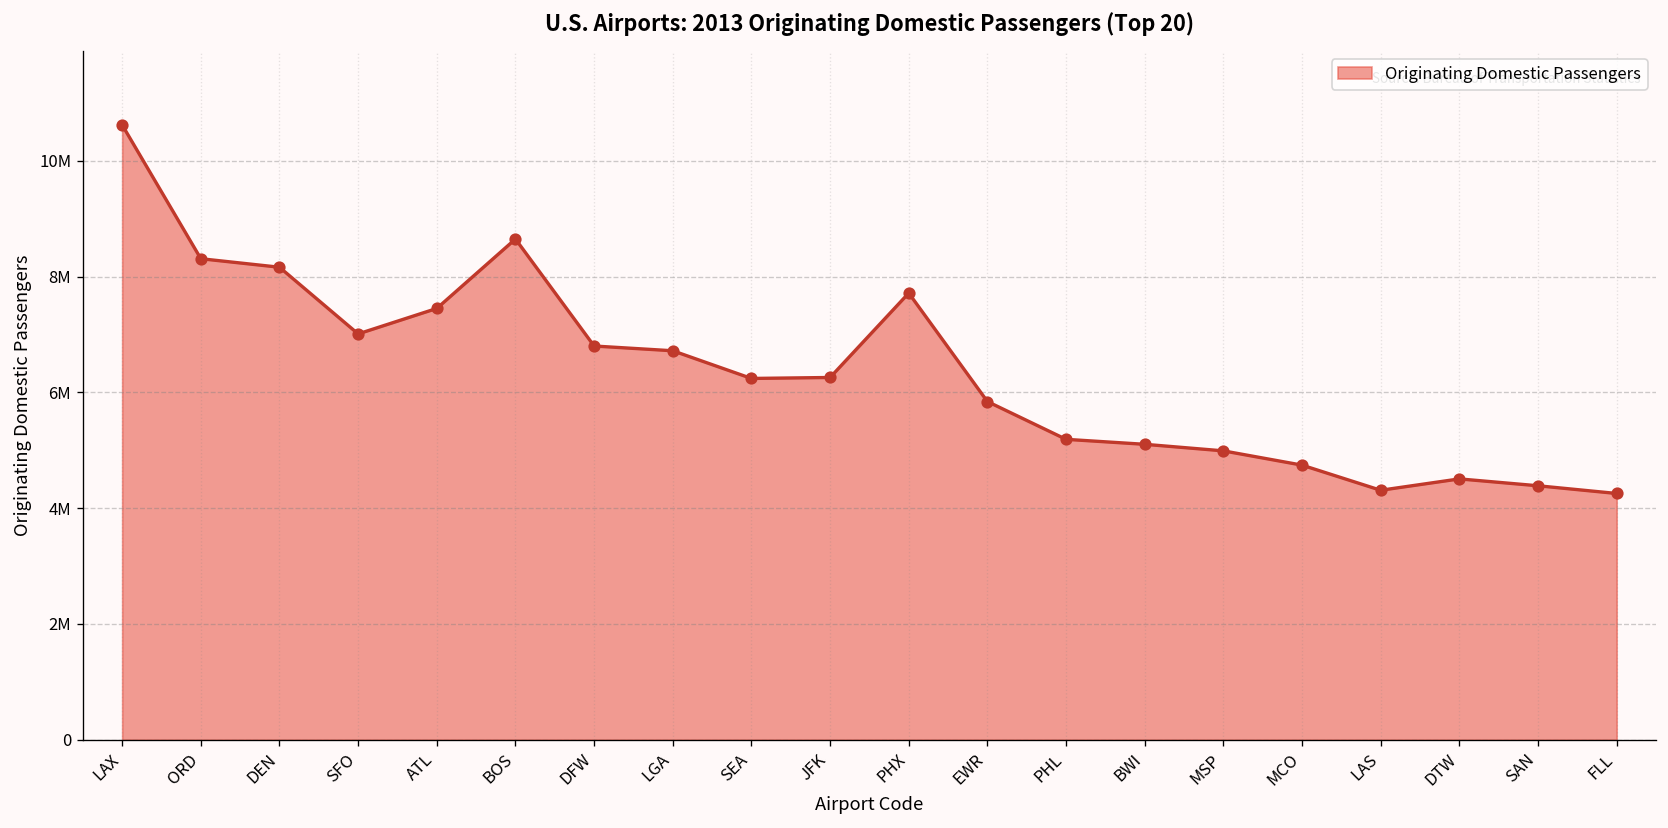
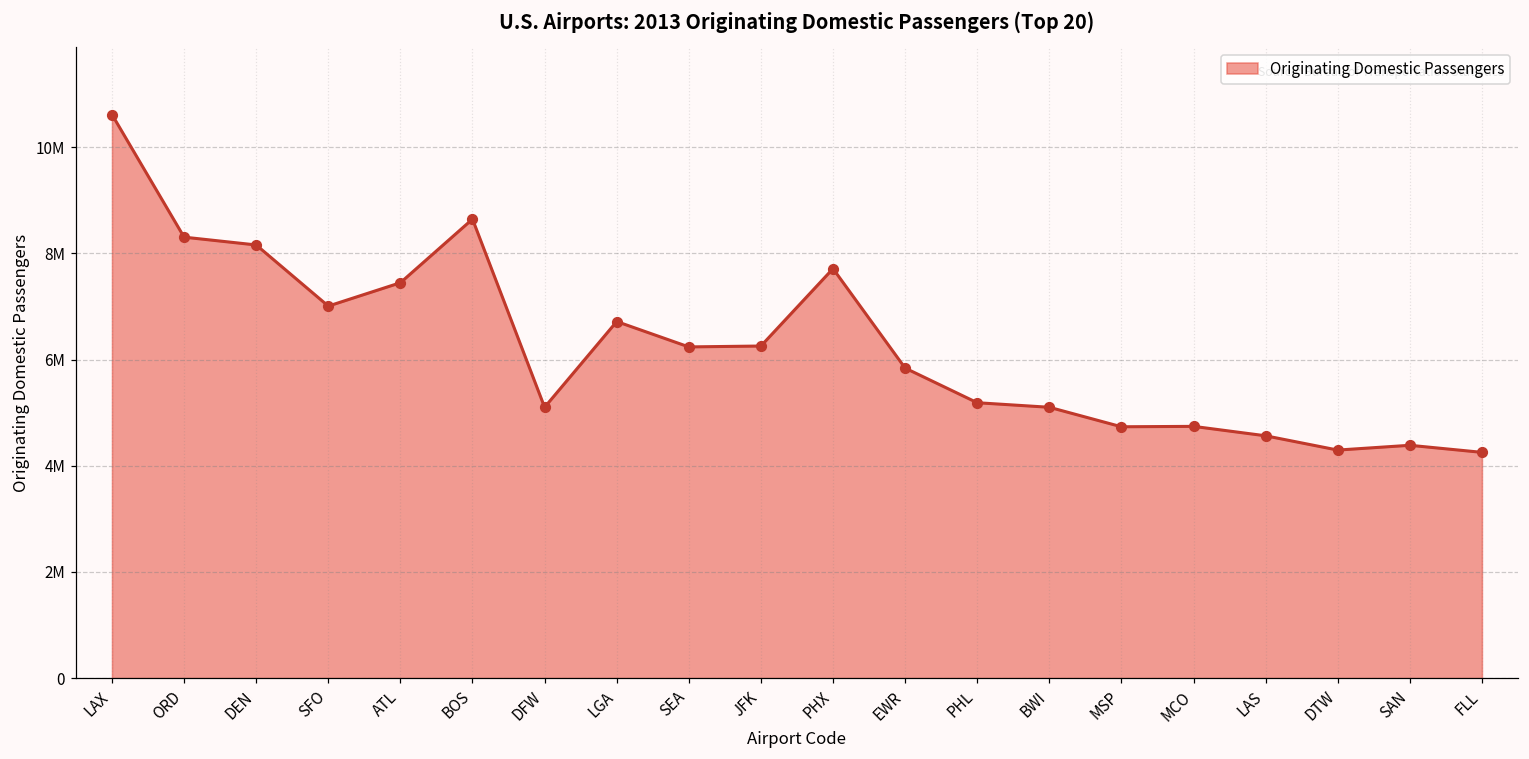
DFW: 6800000 -> 5100000
MSP: 5000000 -> 4700000
LAS: 4300000 -> 4600000
DTW: 4500000 -> 4300000
